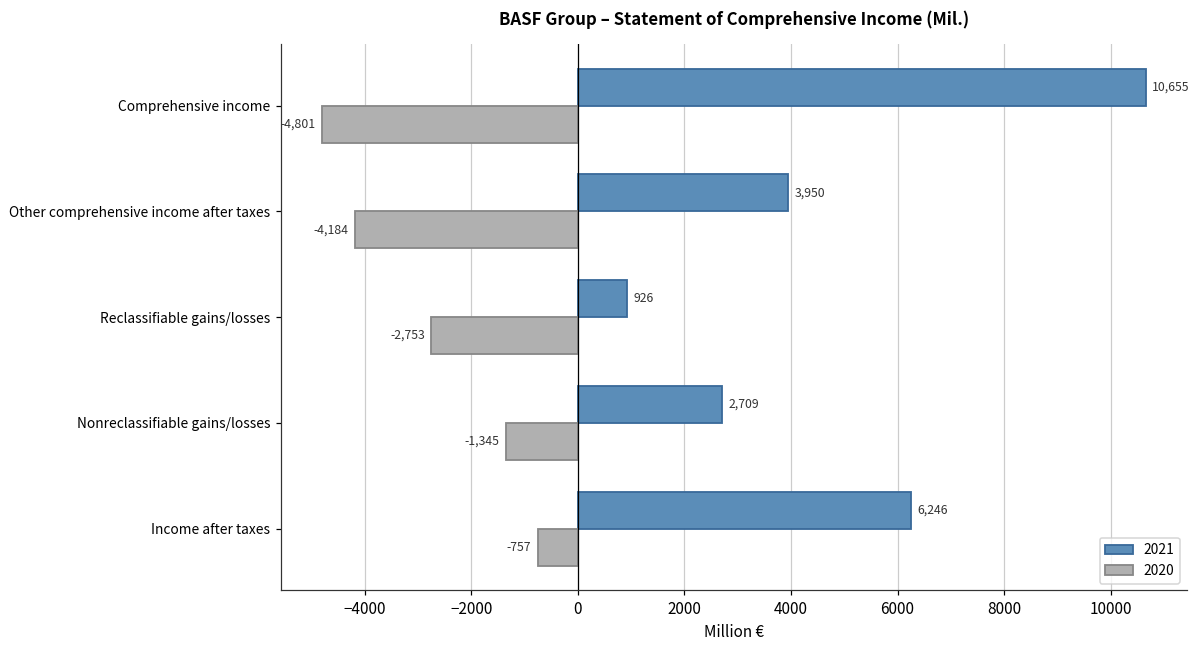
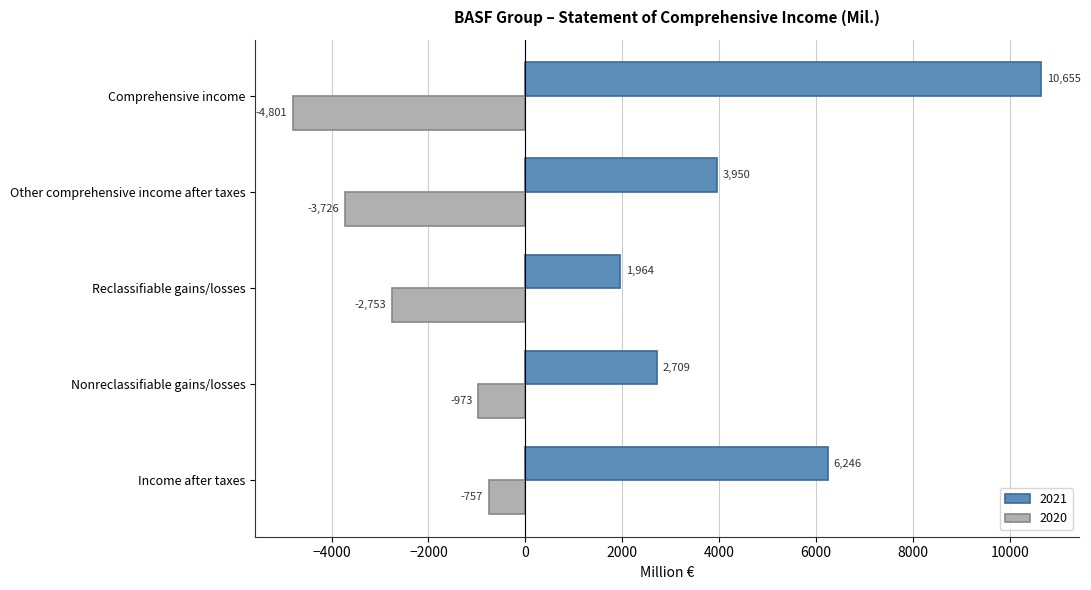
2020, Other comprehensive income after taxes: -4,184 -> -3,726
2021, Reclassifiable gains/losses: 926 -> 1,964
2020, Nonreclassifiable gains/losses: -1,345 -> -973
